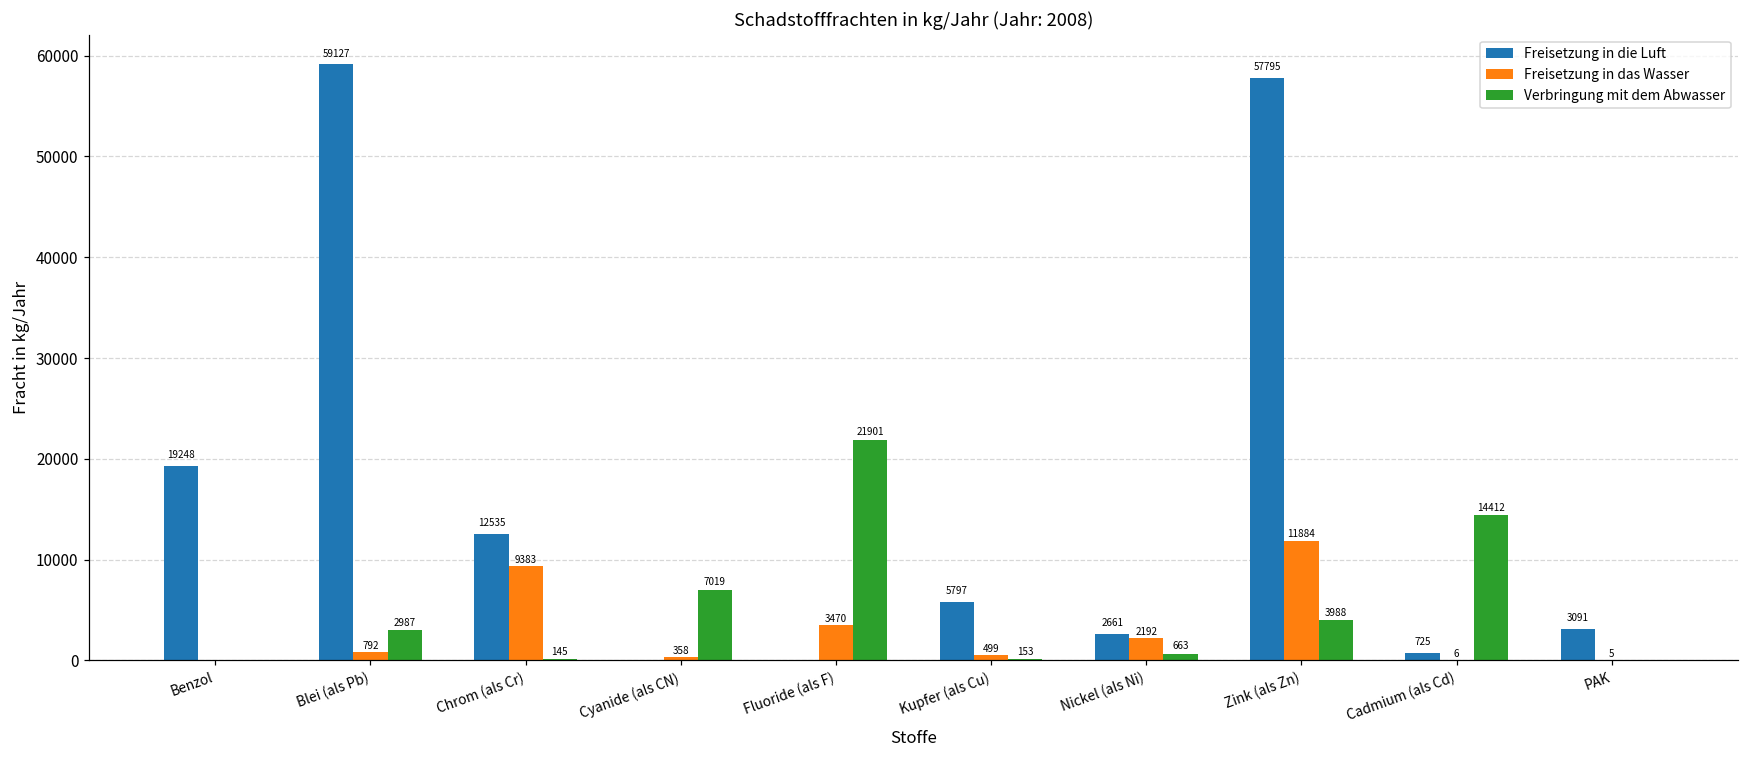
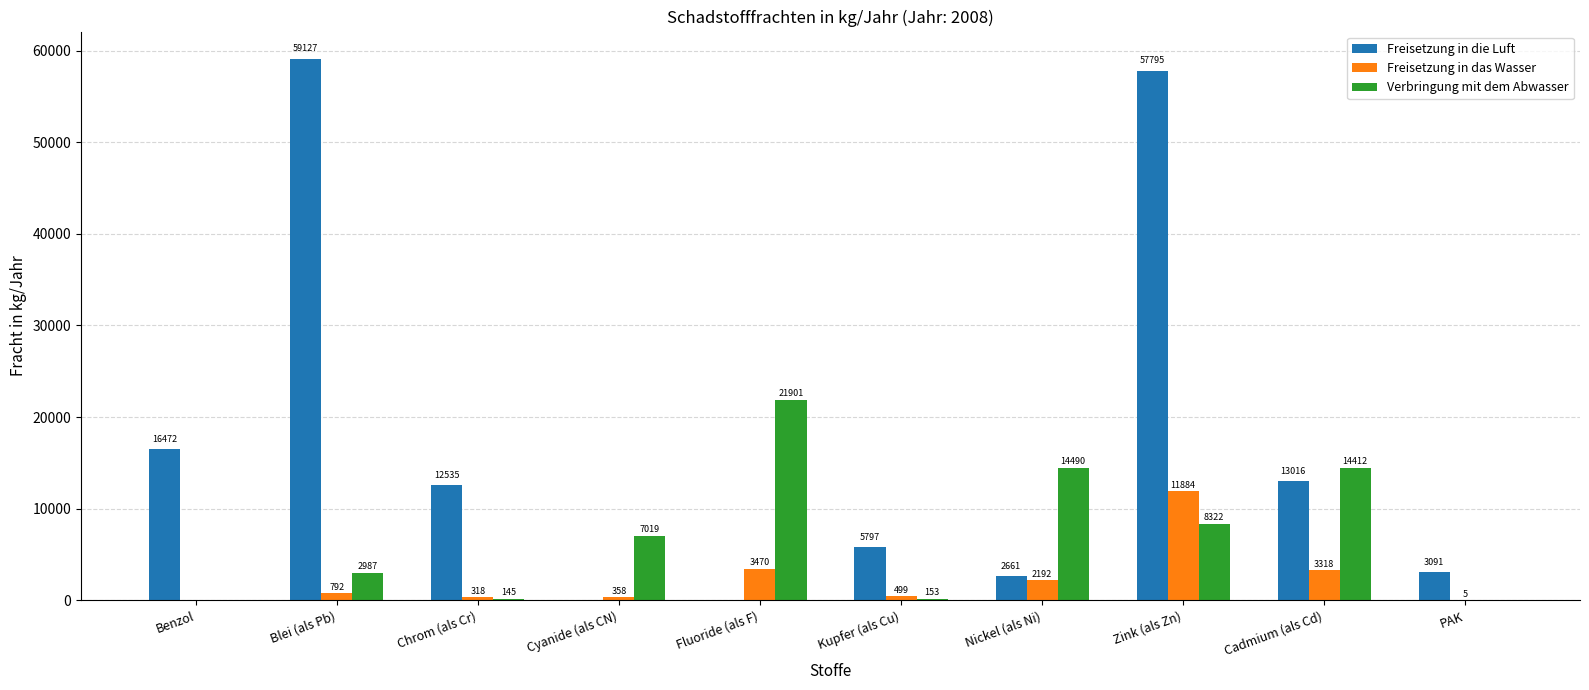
Freisetzung in die Luft, Benzol: 19248 -> 16472
Freisetzung in das Wasser, Chrom (als Cr): 9383 -> 318
Verbringung mit dem Abwasser, Nickel (als Ni): 663 -> 14490
Verbringung mit dem Abwasser, Zink (als Zn): 3988 -> 8322
Freisetzung in die Luft, Cadmium (als Cd): 725 -> 13016
Freisetzung in das Wasser, Cadmium (als Cd): 6 -> 3318
